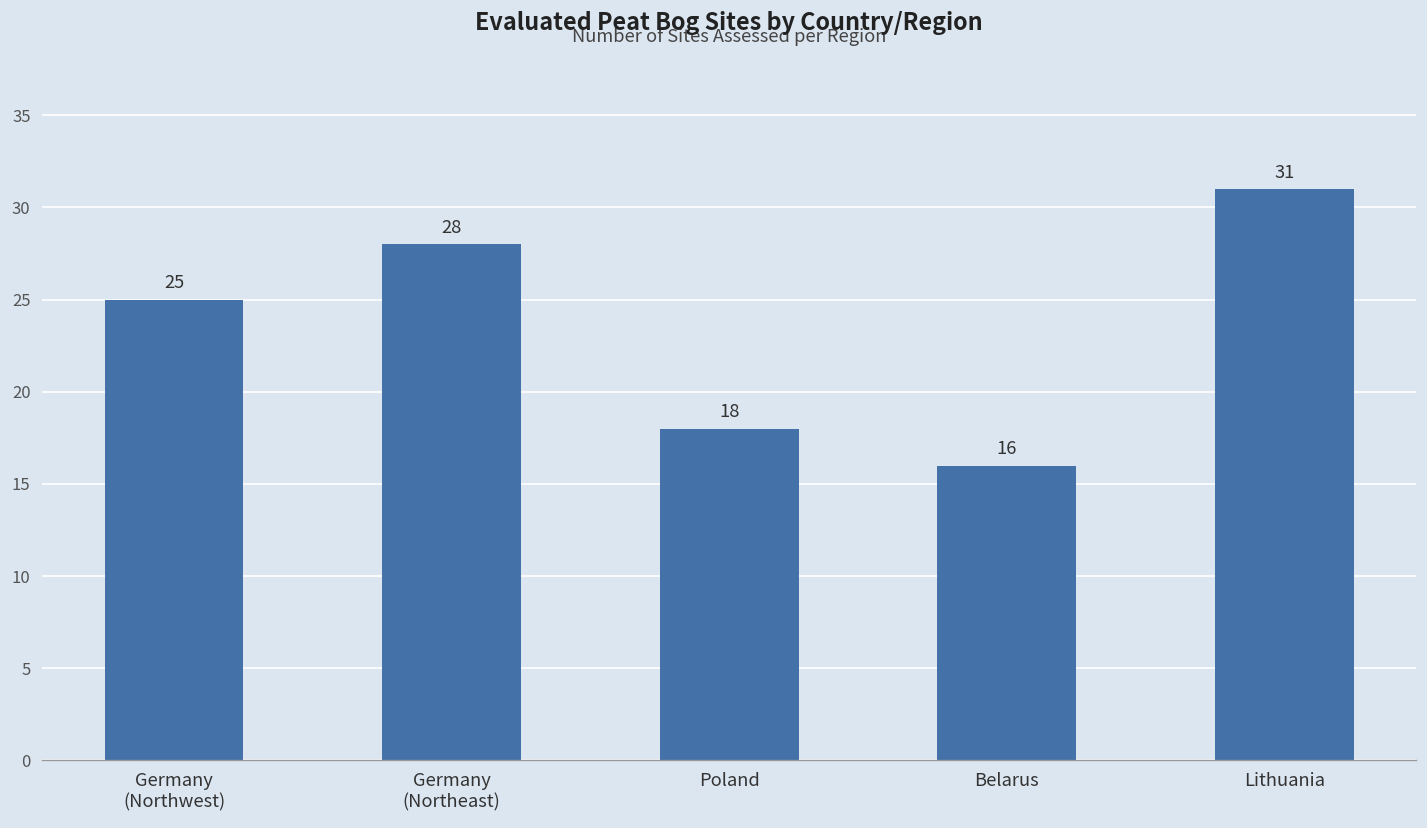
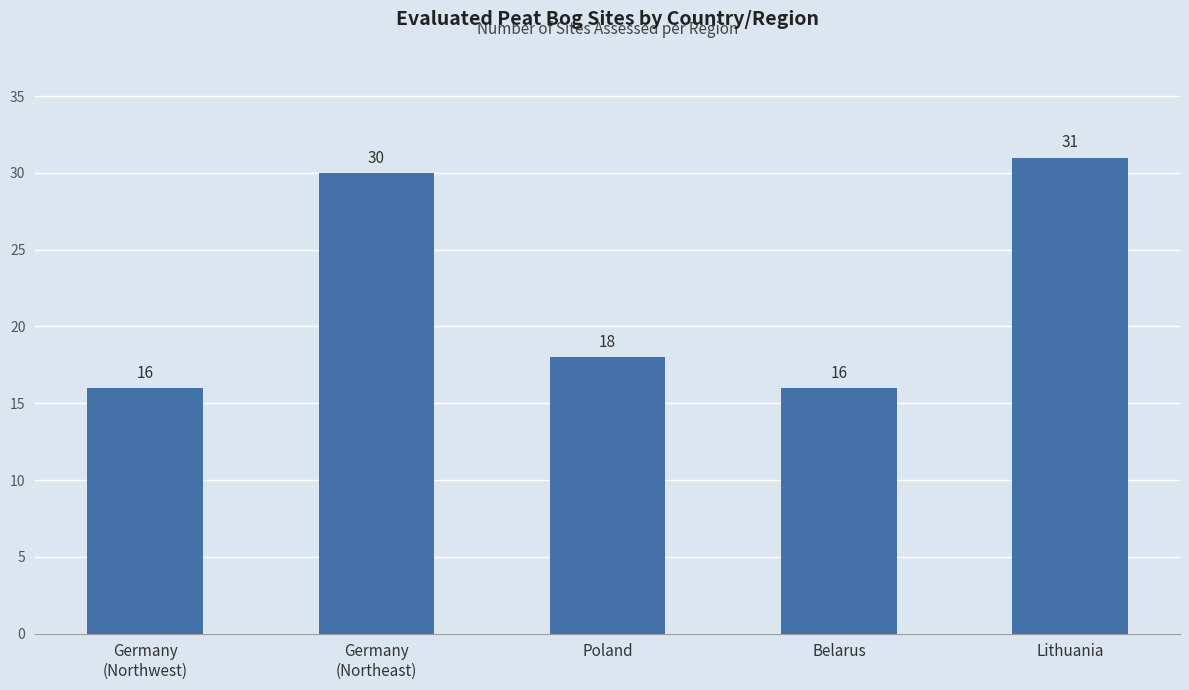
Germany (Northwest): 25 -> 16
Germany (Northeast): 28 -> 30
